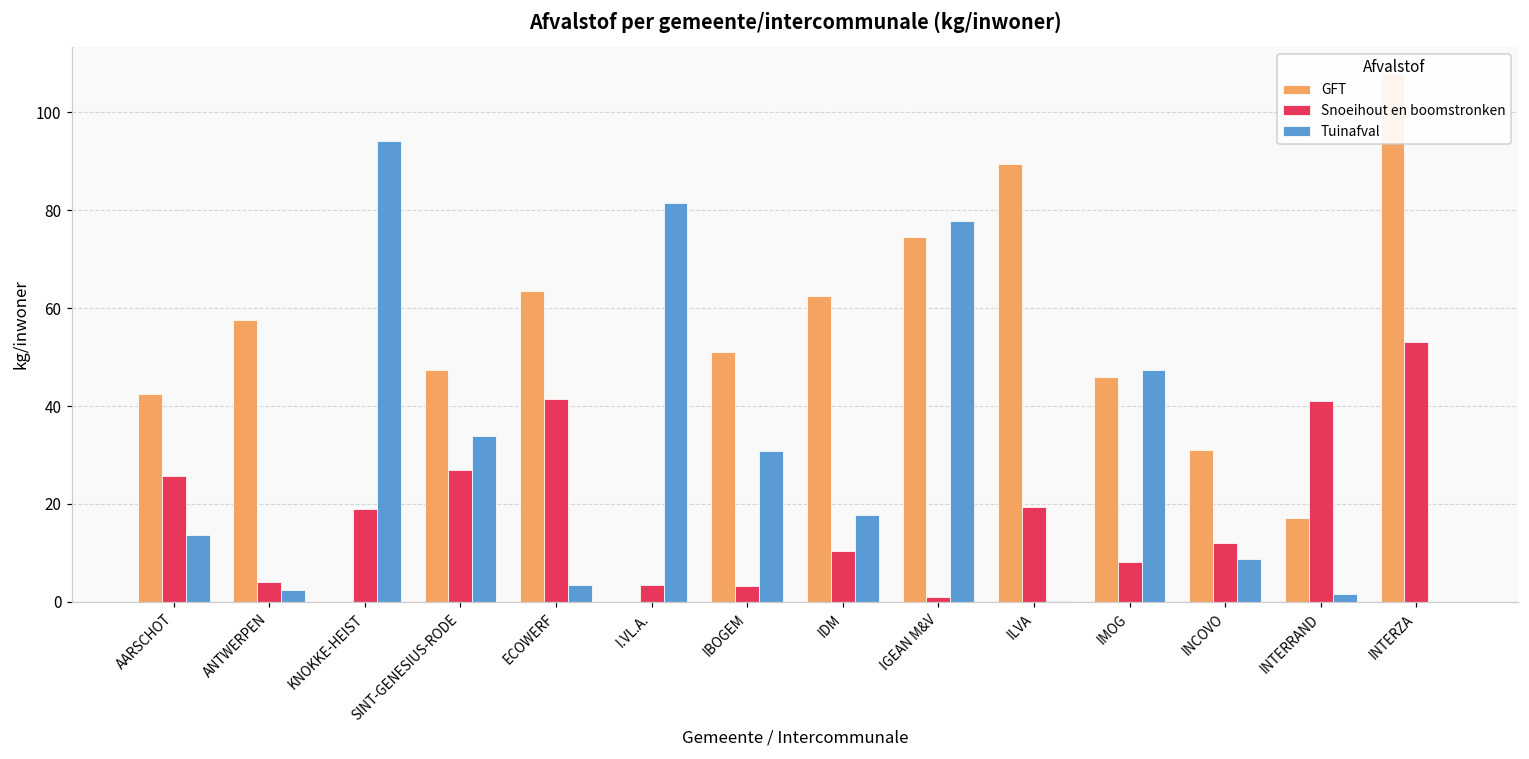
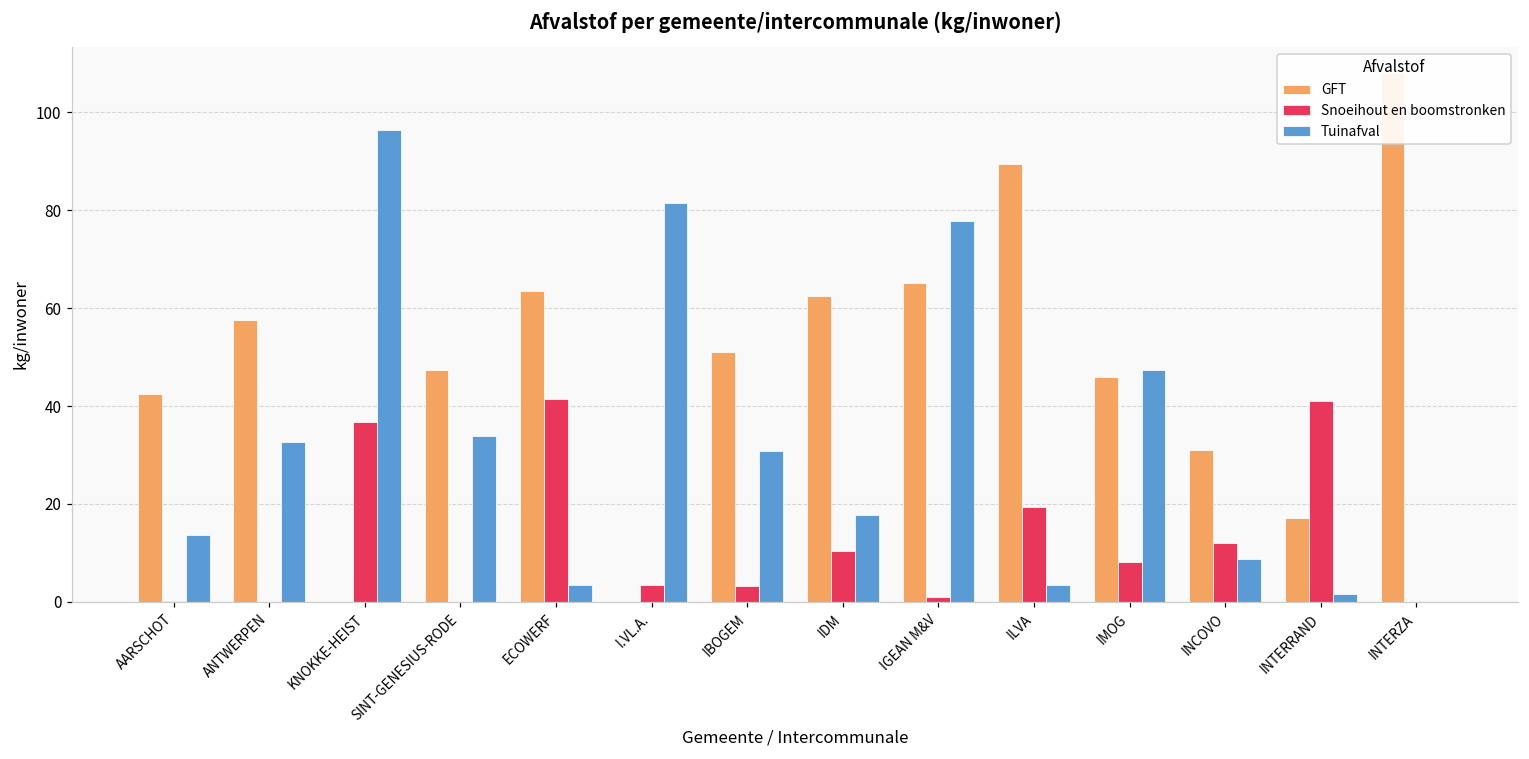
Snoeihout en boomstronken, AARSCHOT: 26 -> 0
Snoeihout en boomstronken, ANTWERPEN: 4 -> 0
Tuinafval, ANTWERPEN: 2 -> 33
Snoeihout en boomstronken, KNOKKE-HEIST: 19 -> 37
Tuinafval, KNOKKE-HEIST: 94 -> 96
Snoeihout en boomstronken, SINT-GENESIUS-RODE: 27 -> 0
GFT, IGEAN M&V: 75 -> 65
Tuinafval, ILVA: 0 -> 3
Snoeihout en boomstronken, INTERZA: 53 -> 0
